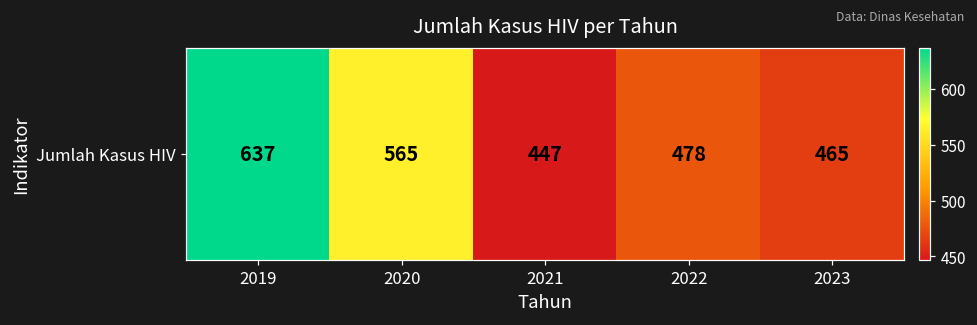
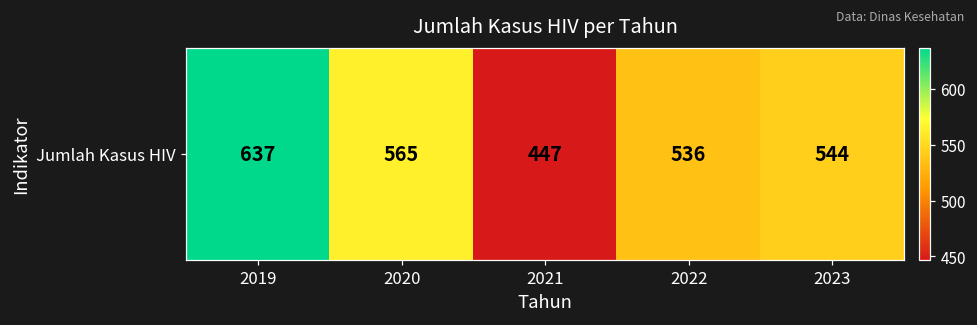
Jumlah Kasus HIV, 2022: 478 -> 536
Jumlah Kasus HIV, 2023: 465 -> 544
